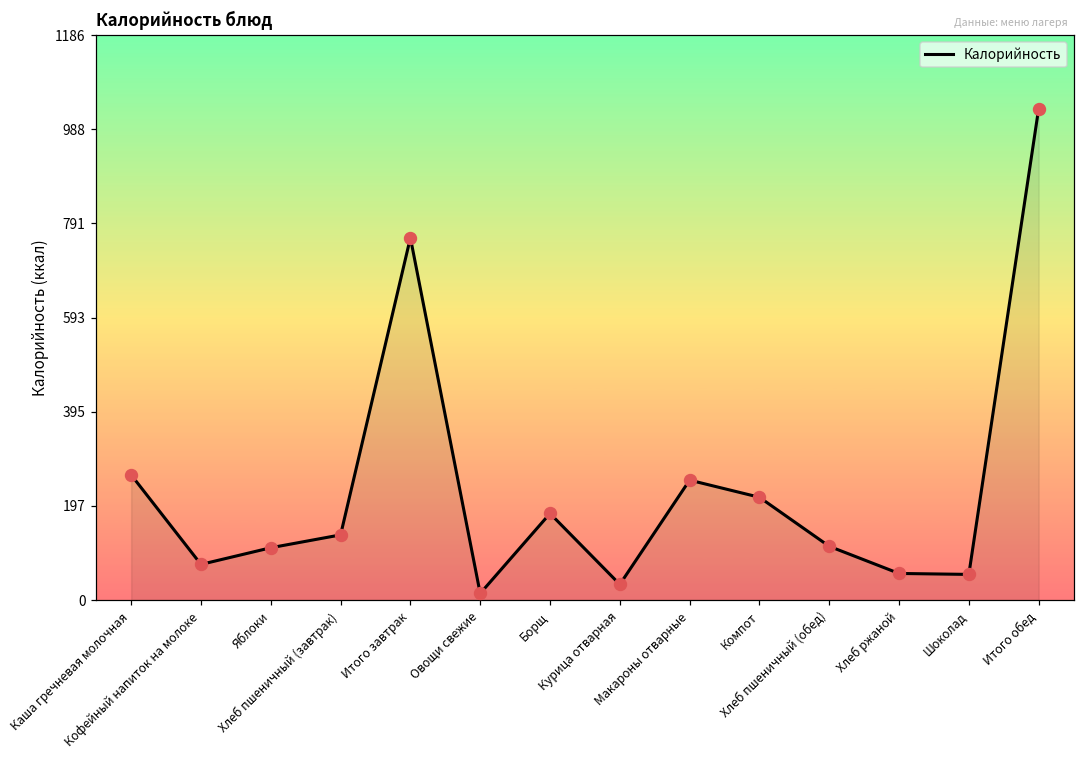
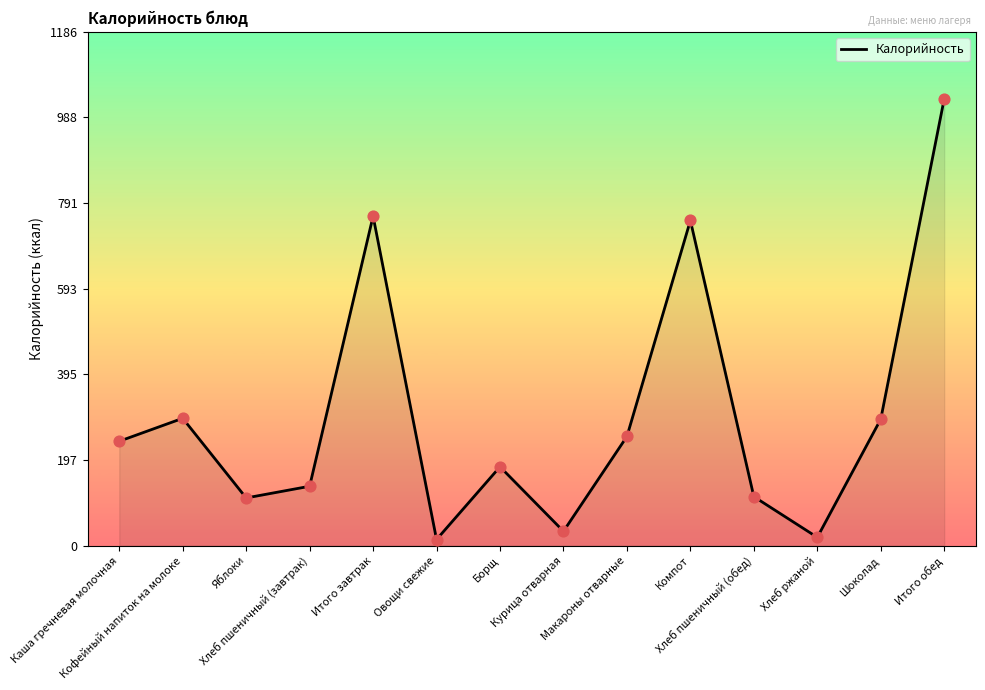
Каша гречневая молочная: 260 -> 240
Кофейный напиток на молоке: 70 -> 290
Компот: 220 -> 750
Хлеб ржаной: 60 -> 20
Шоколад: 50 -> 290
